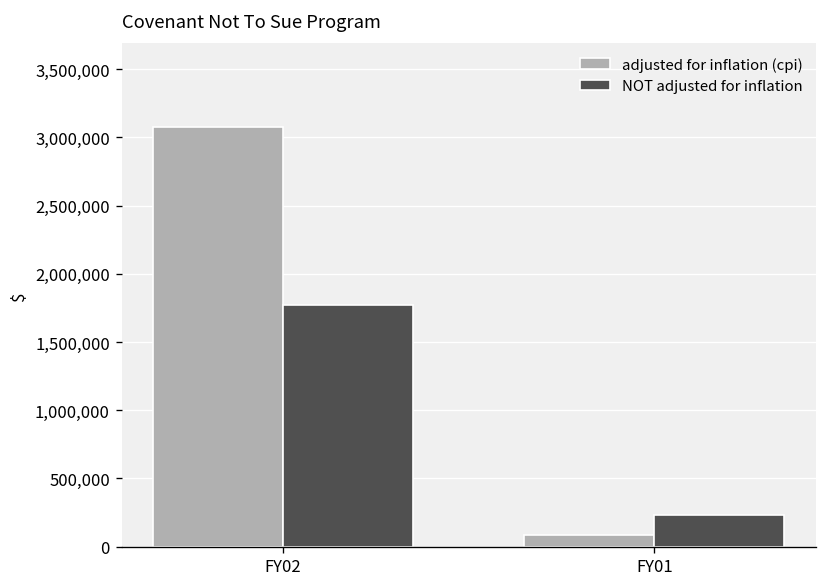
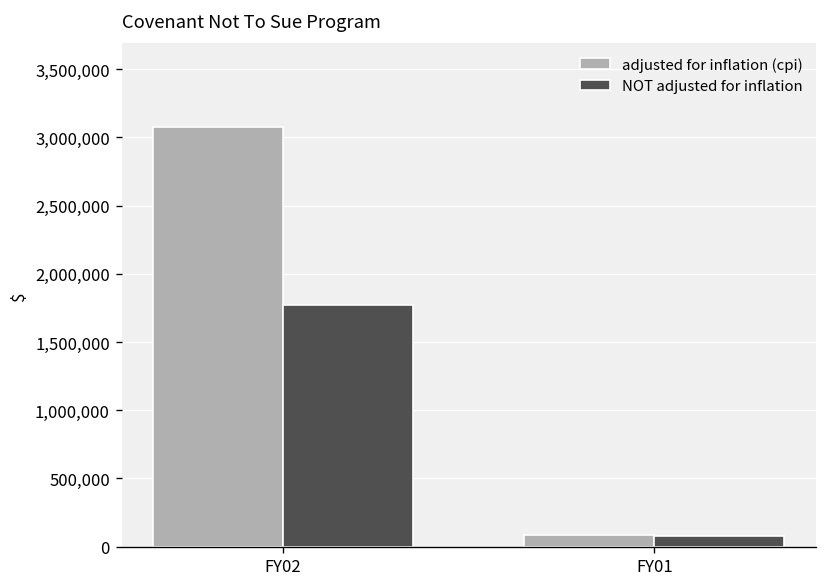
NOT adjusted for inflation, FY01: 230,000 -> 70,000
